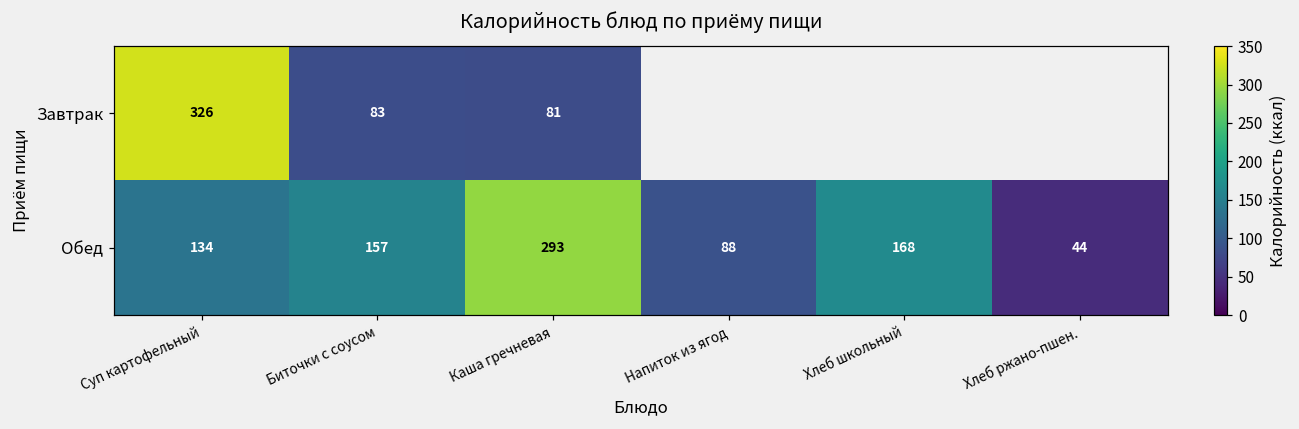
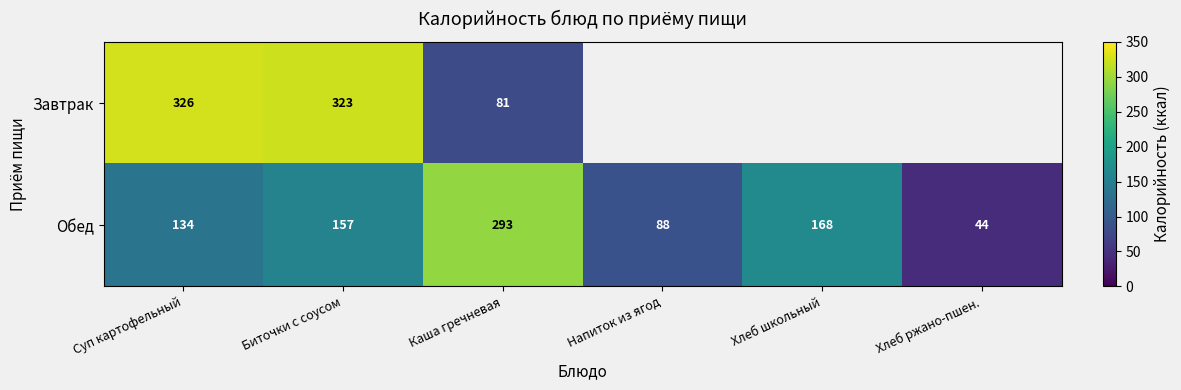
Завтрак, Биточки с соусом: 83 -> 323
